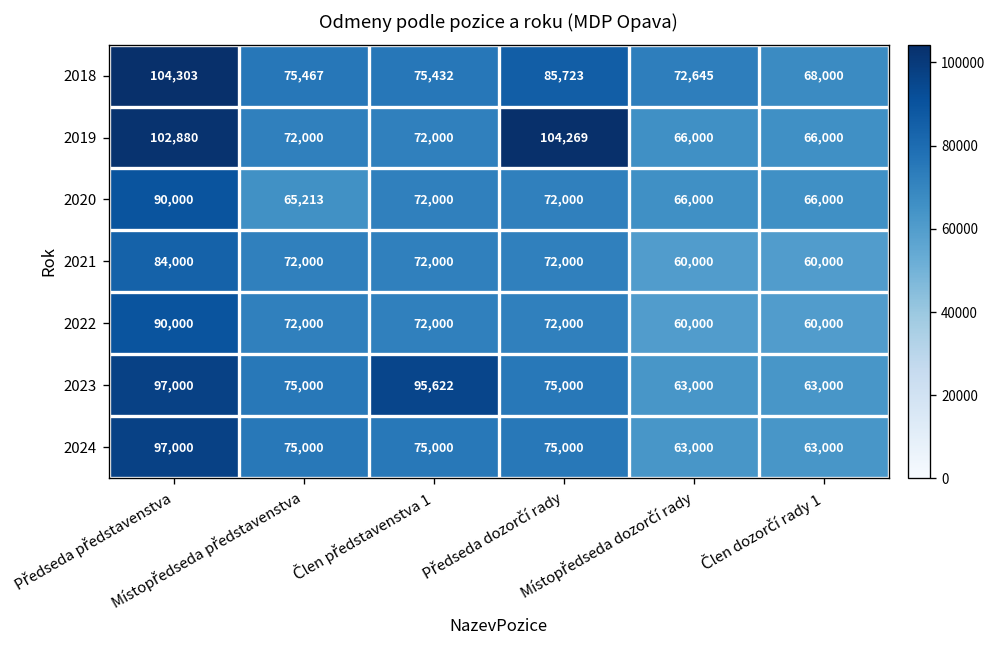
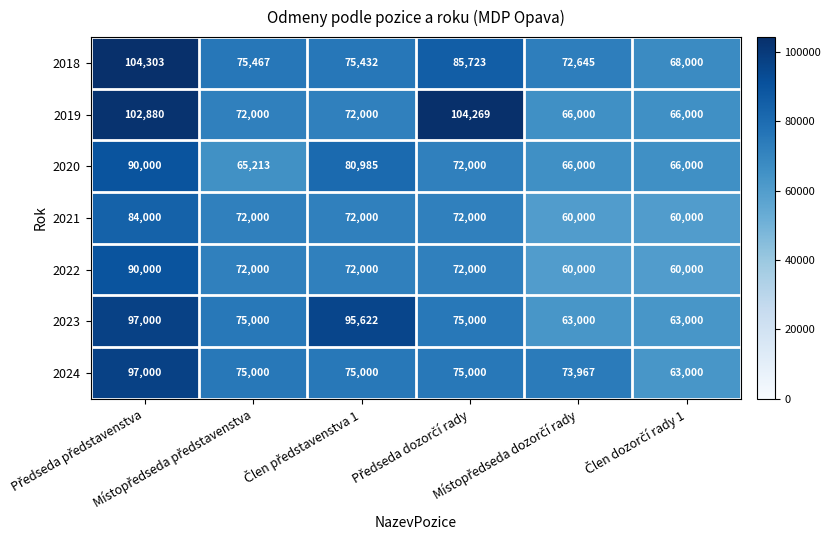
2020, Člen představenstva 1: 72,000 -> 80,985
2024, Místopředseda dozorčí rady: 63,000 -> 73,967
